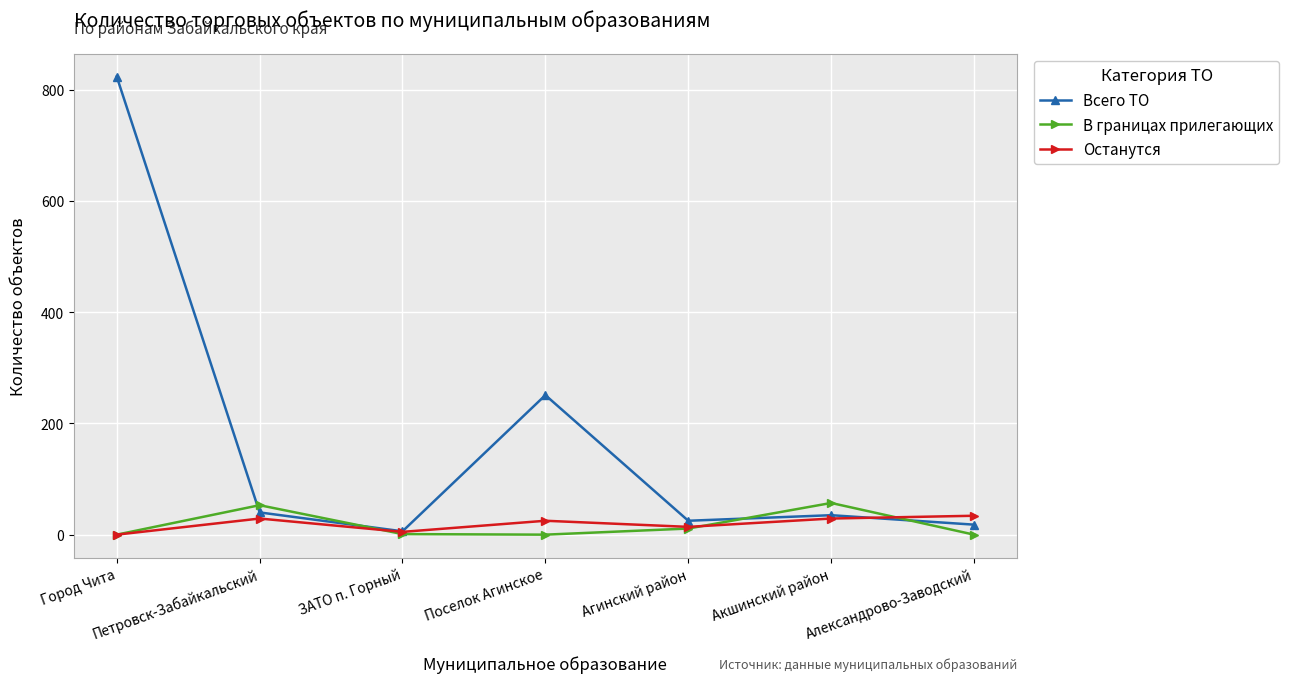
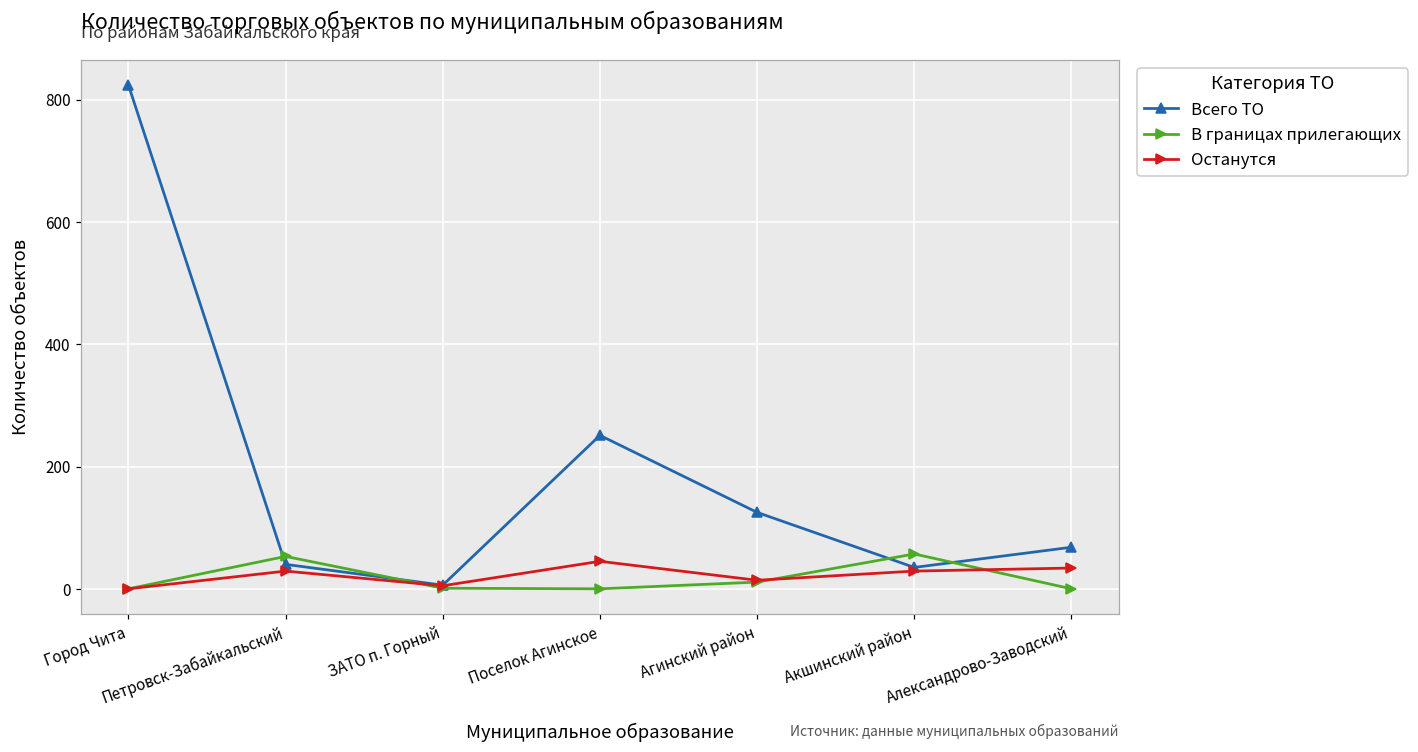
Останутся, Поселок Агинское: 30 -> 50
Всего ТО, Агинский район: 30 -> 130
Всего ТО, Александрово-Заводский: 20 -> 70
